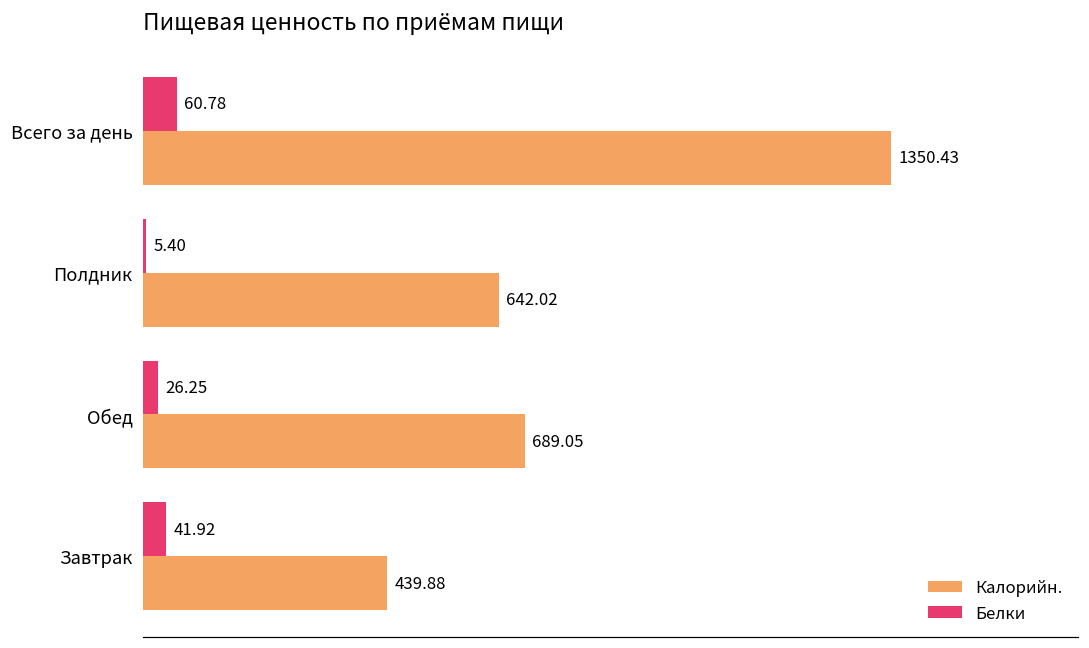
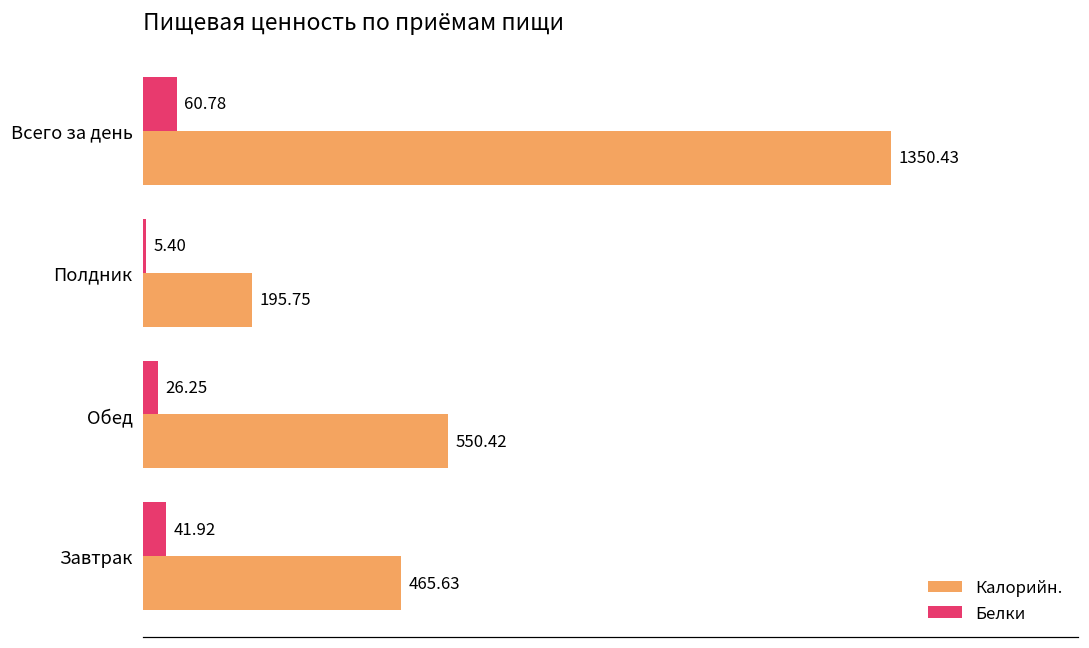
Калорийн., Полдник: 642.02 -> 195.75
Калорийн., Обед: 689.05 -> 550.42
Калорийн., Завтрак: 439.88 -> 465.63
